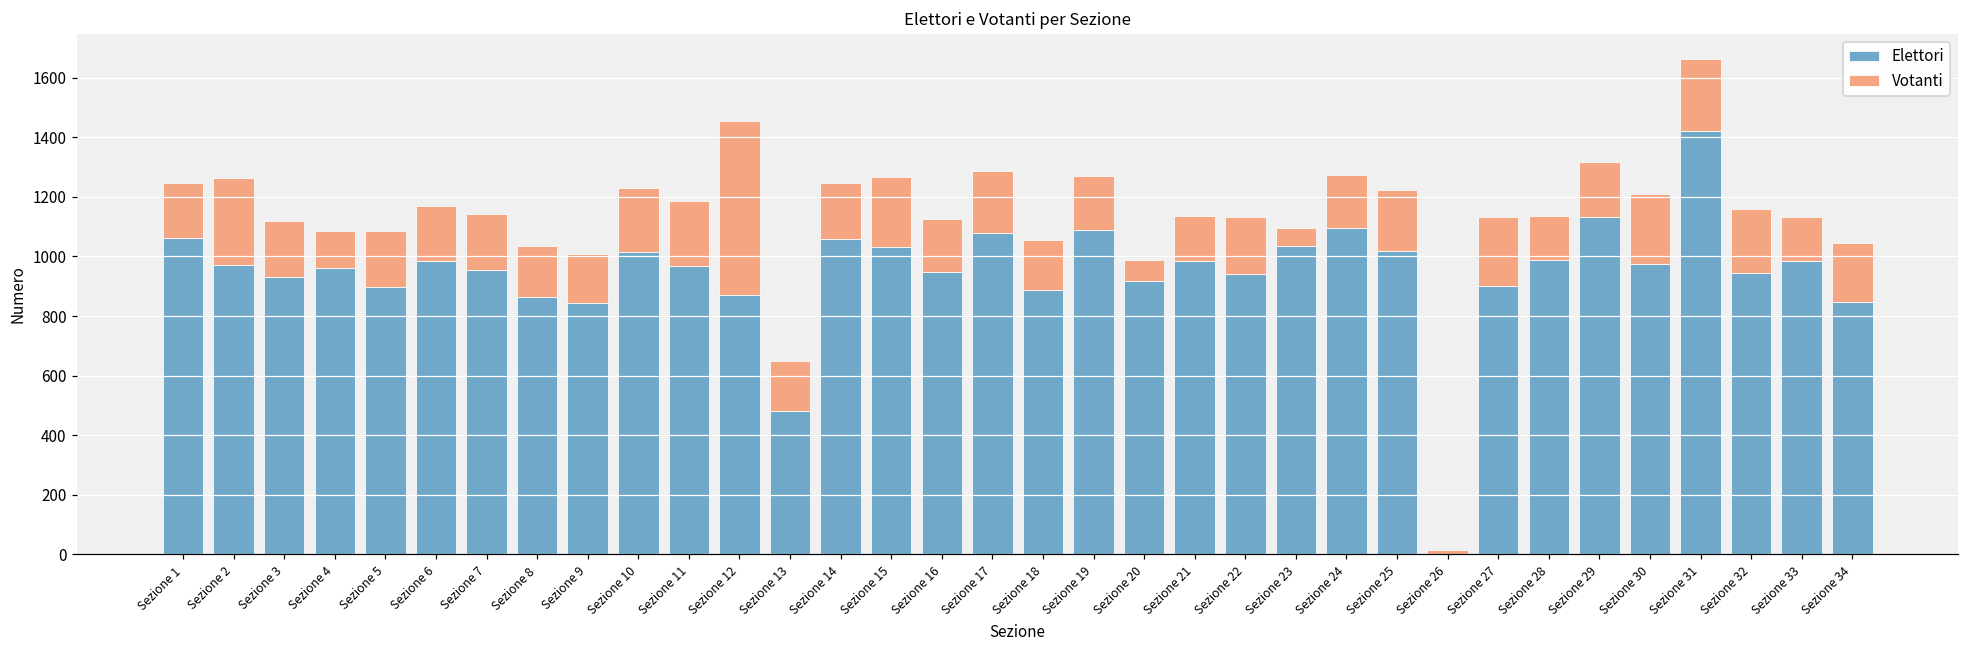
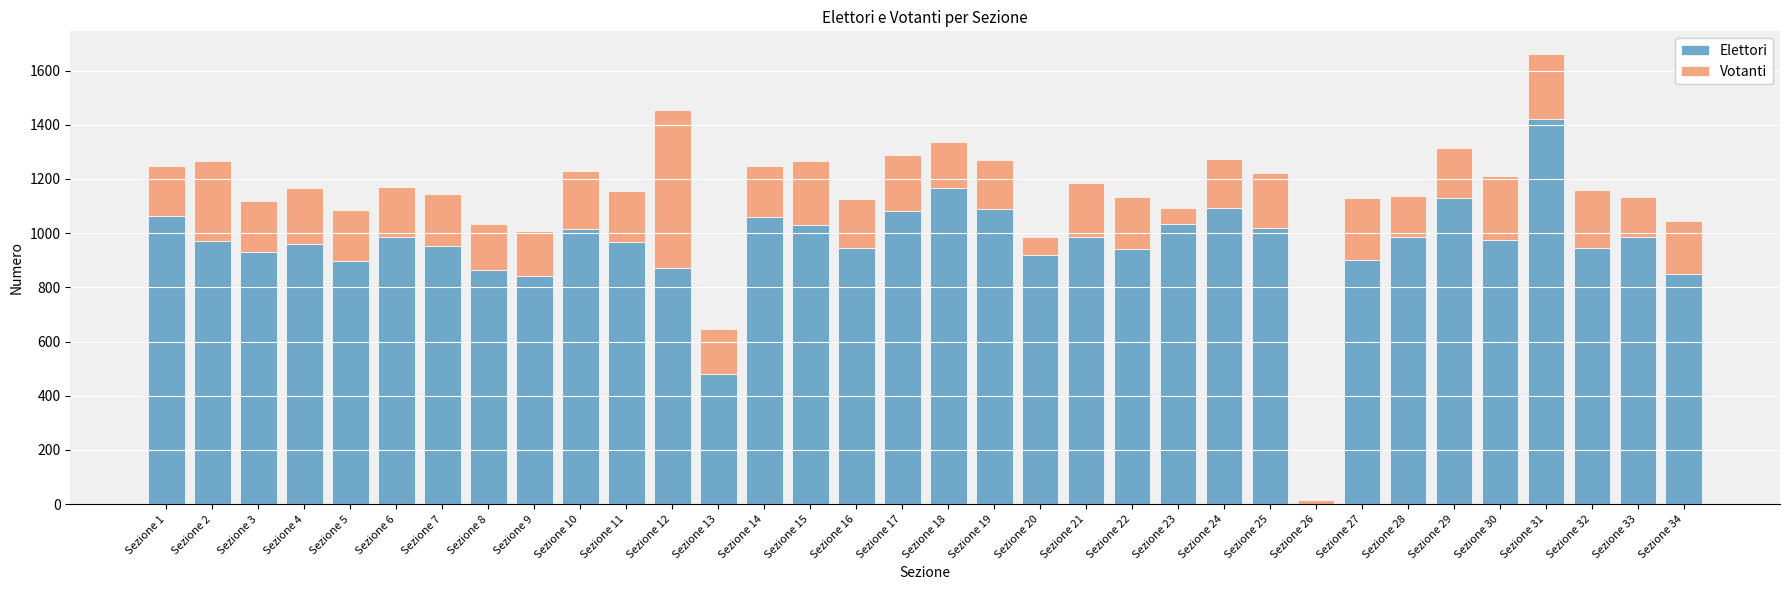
Votanti, Sezione 4: 130 -> 200
Votanti, Sezione 11: 220 -> 190
Elettori, Sezione 18: 890 -> 1170
Votanti, Sezione 21: 150 -> 200
